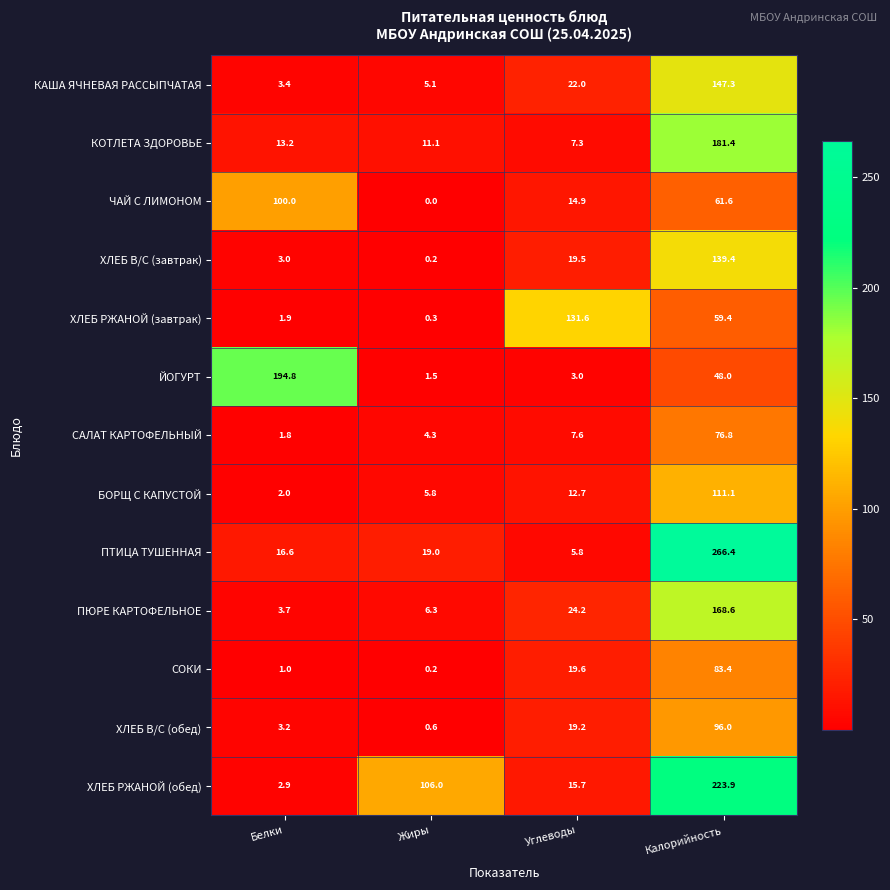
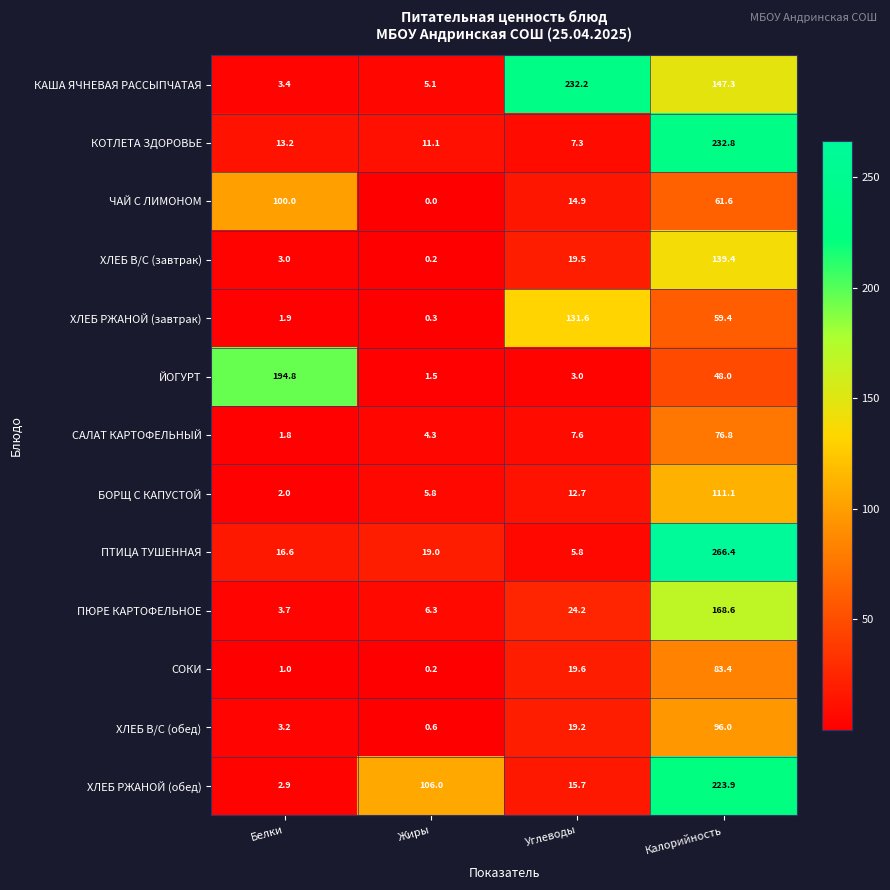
КАША ЯЧНЕВАЯ РАССЫПЧАТАЯ, Углеводы: 22.0 -> 232.2
КОТЛЕТА ЗДОРОВЬЕ, Калорийность: 181.4 -> 232.8
